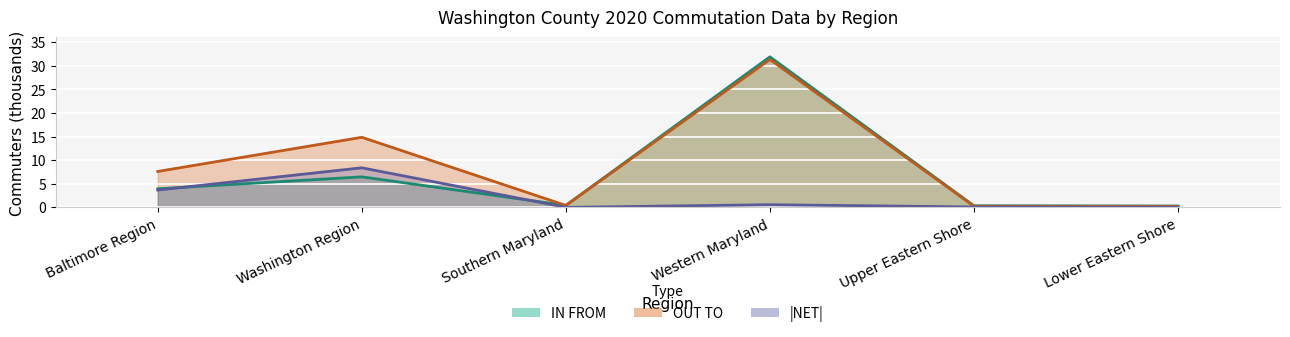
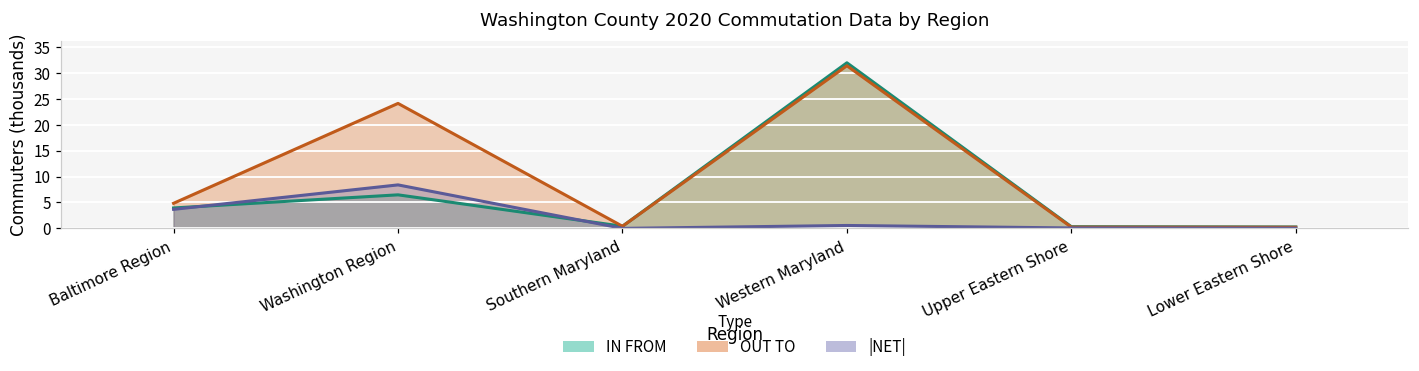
OUT TO, Baltimore Region: 8 -> 5
OUT TO, Washington Region: 15 -> 24
